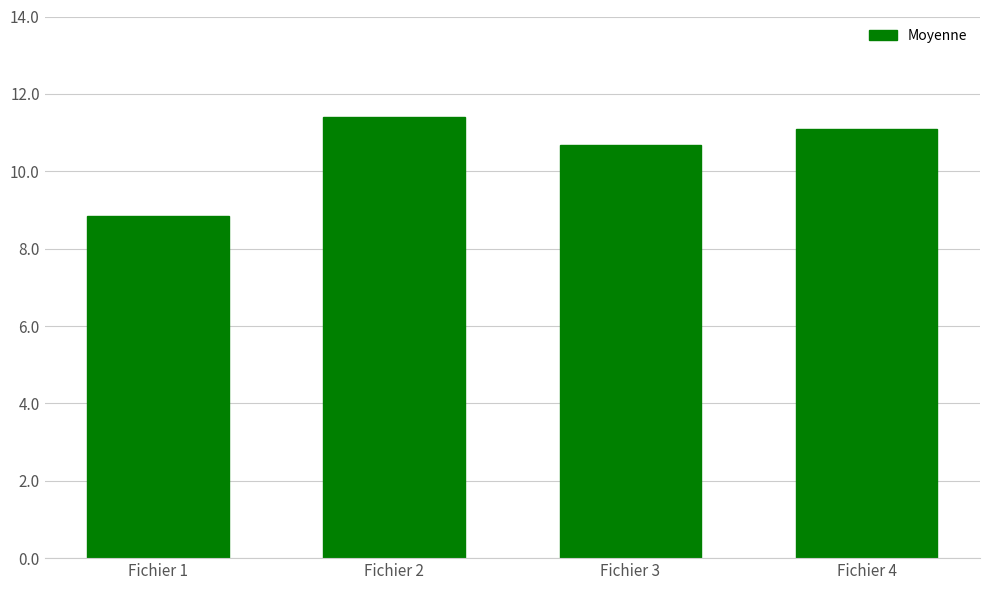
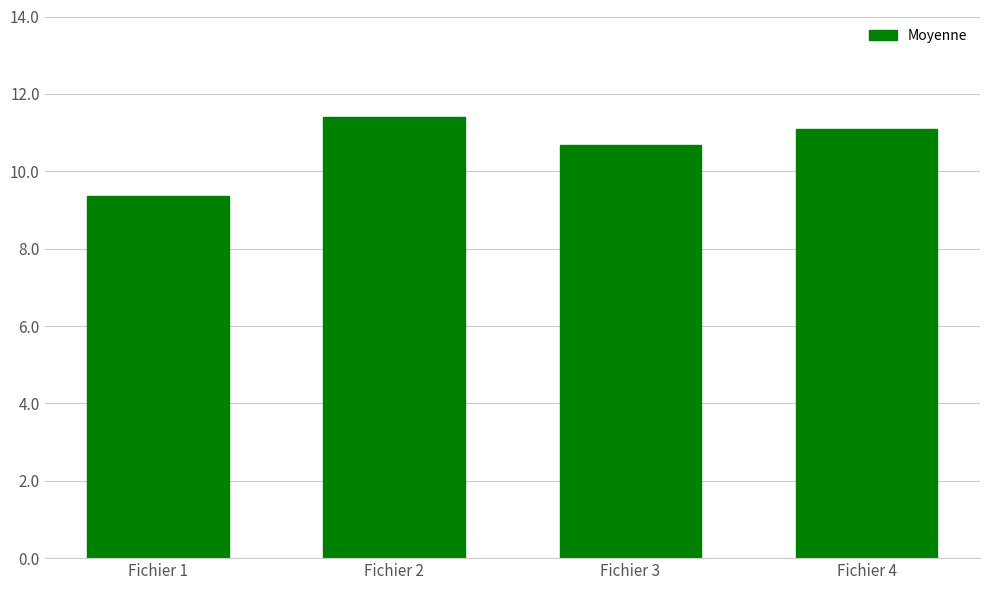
Fichier 1: 8.9 -> 9.4
